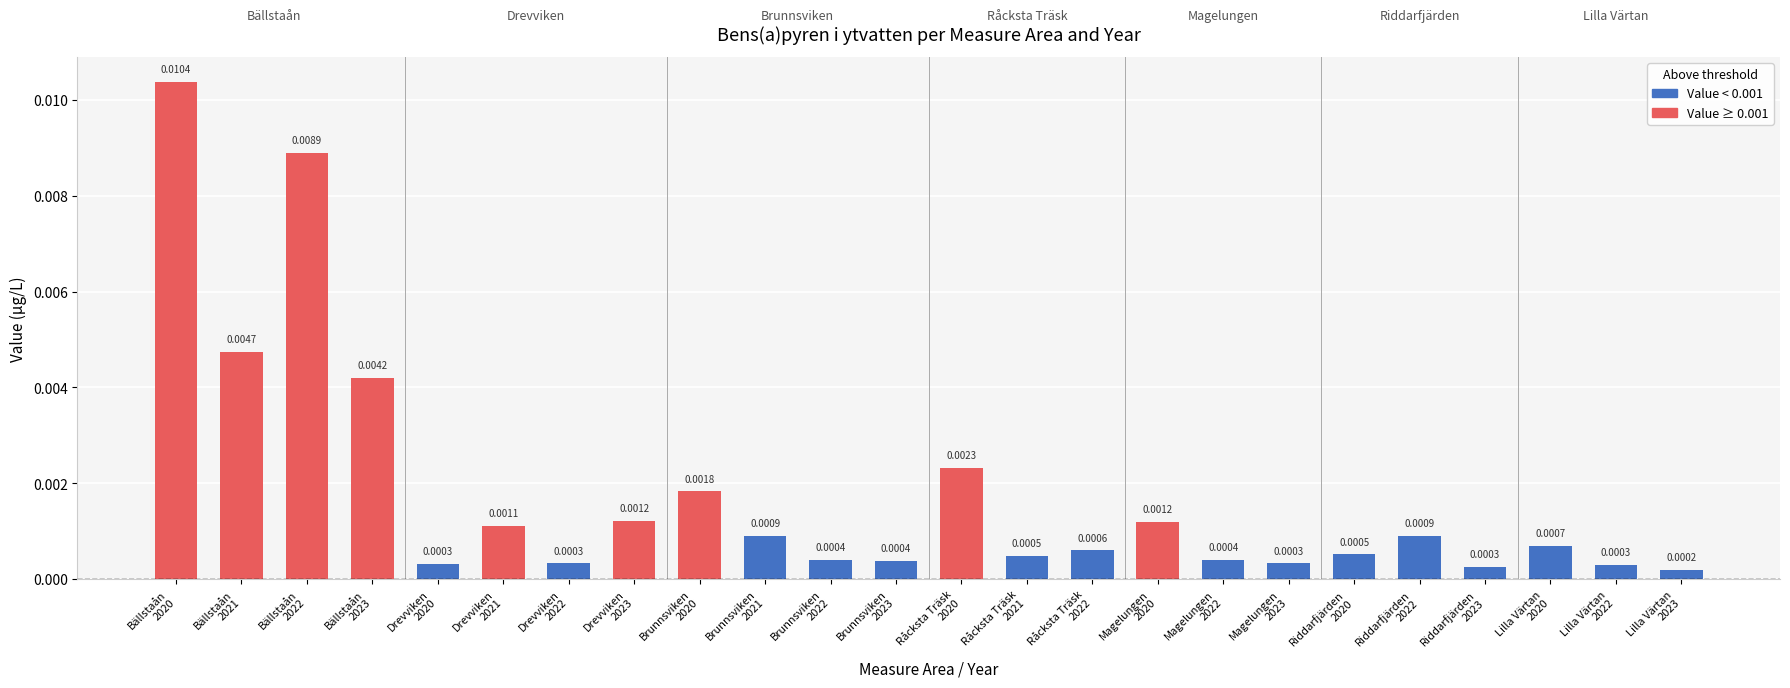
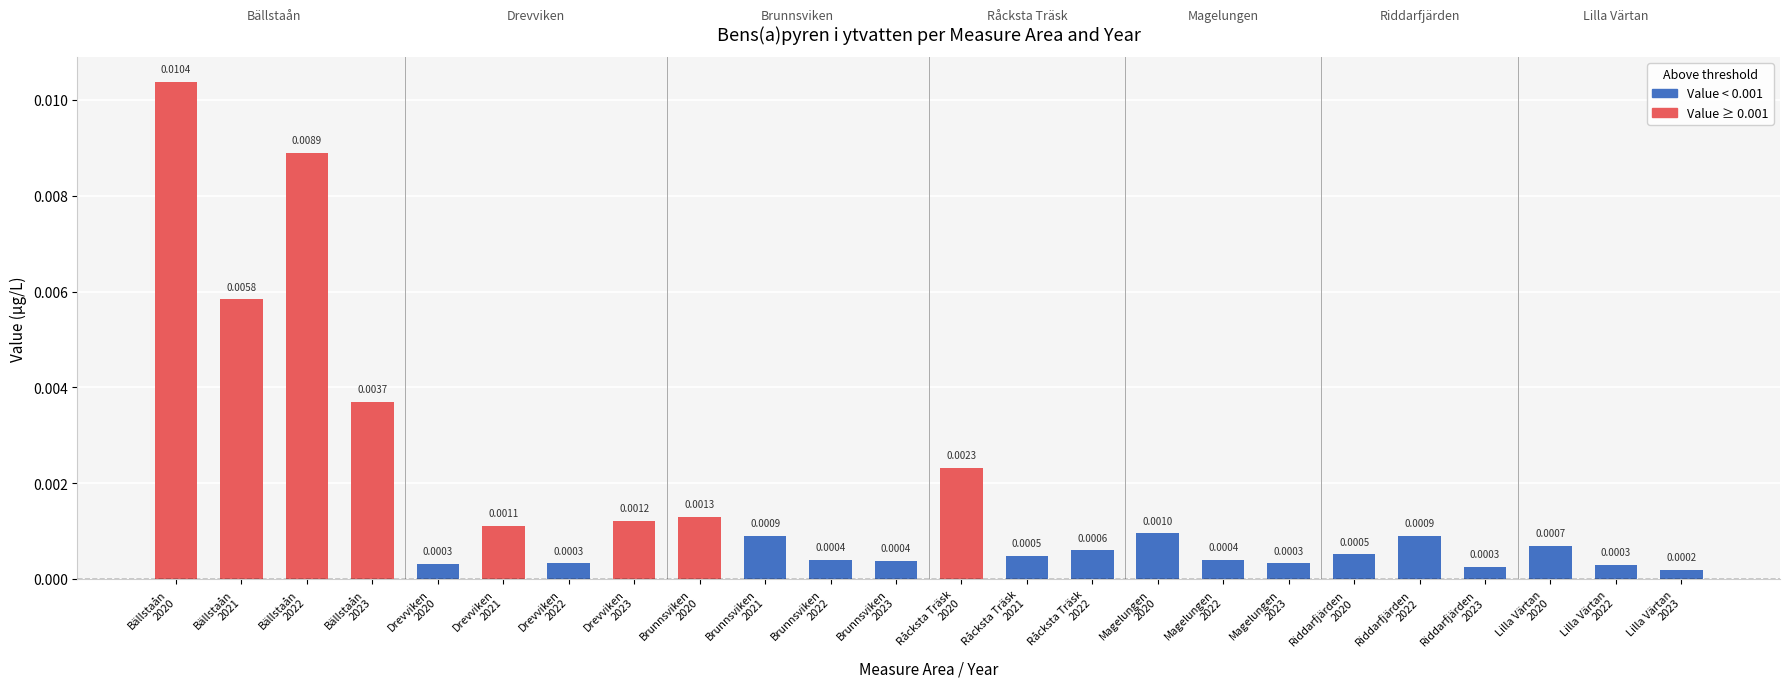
Bällstaån 2021: 0.0047 -> 0.0058
Bällstaån 2023: 0.0042 -> 0.0037
Brunnsviken 2020: 0.0018 -> 0.0013
Magelungen 2020: 0.0012 -> 0.0010
